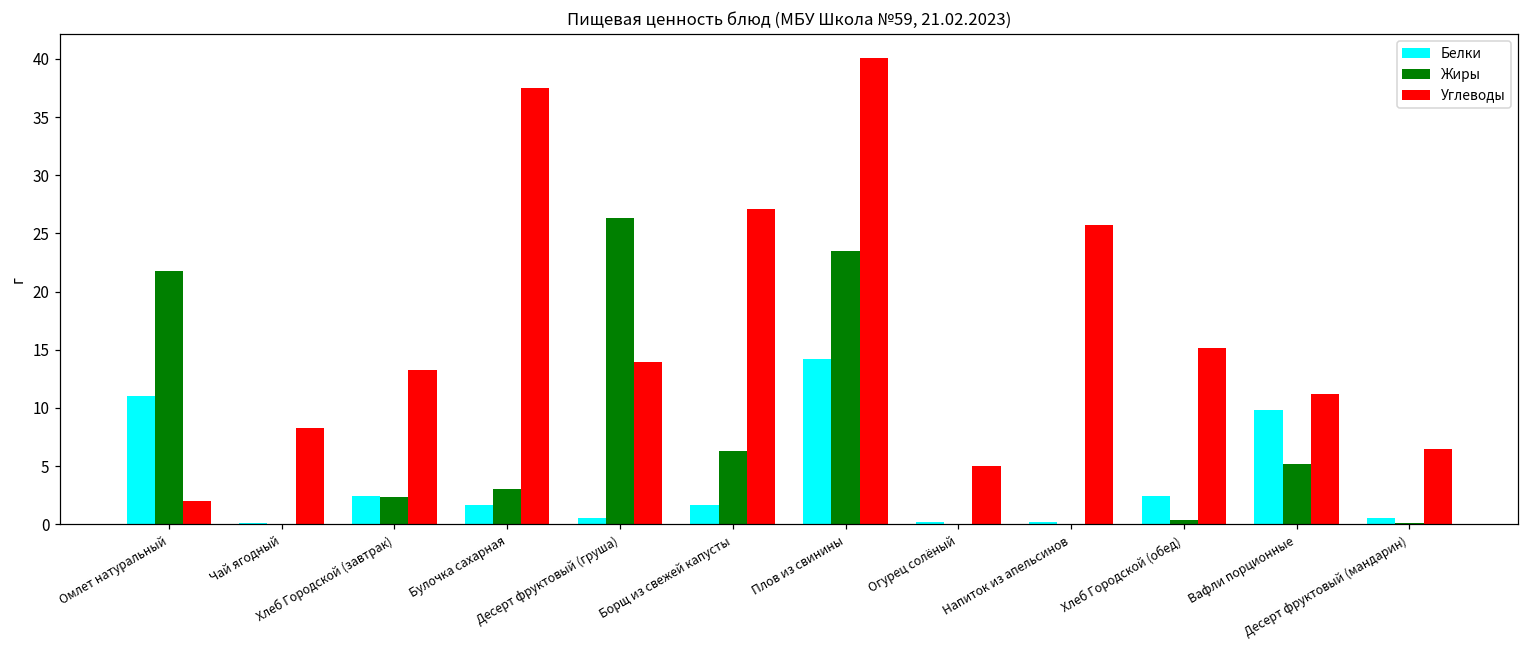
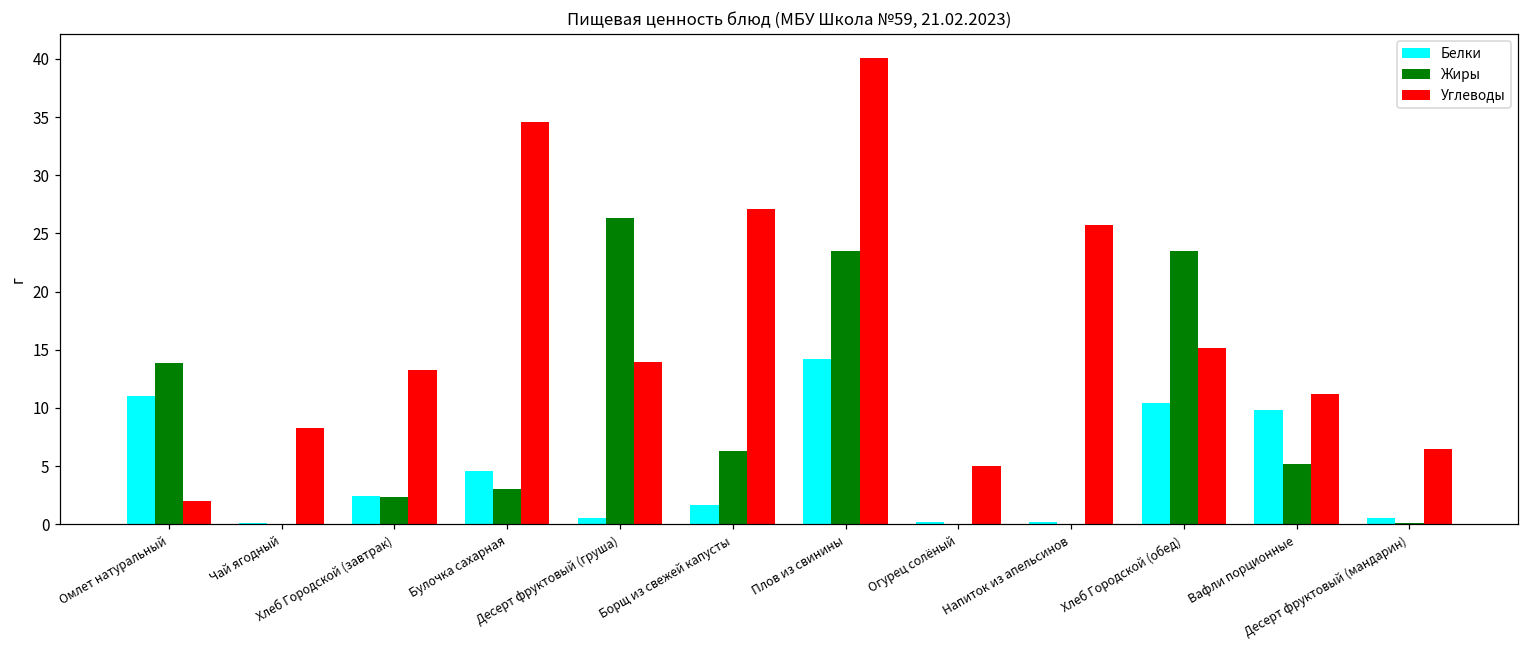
Жиры, Омлет натуральный: 21.8 -> 13.9
Белки, Булочка сахарная: 1.6 -> 4.6
Углеводы, Булочка сахарная: 37.5 -> 34.6
Белки, Хлеб Городской (обед): 2.5 -> 10.4
Жиры, Хлеб Городской (обед): 0.4 -> 23.5
